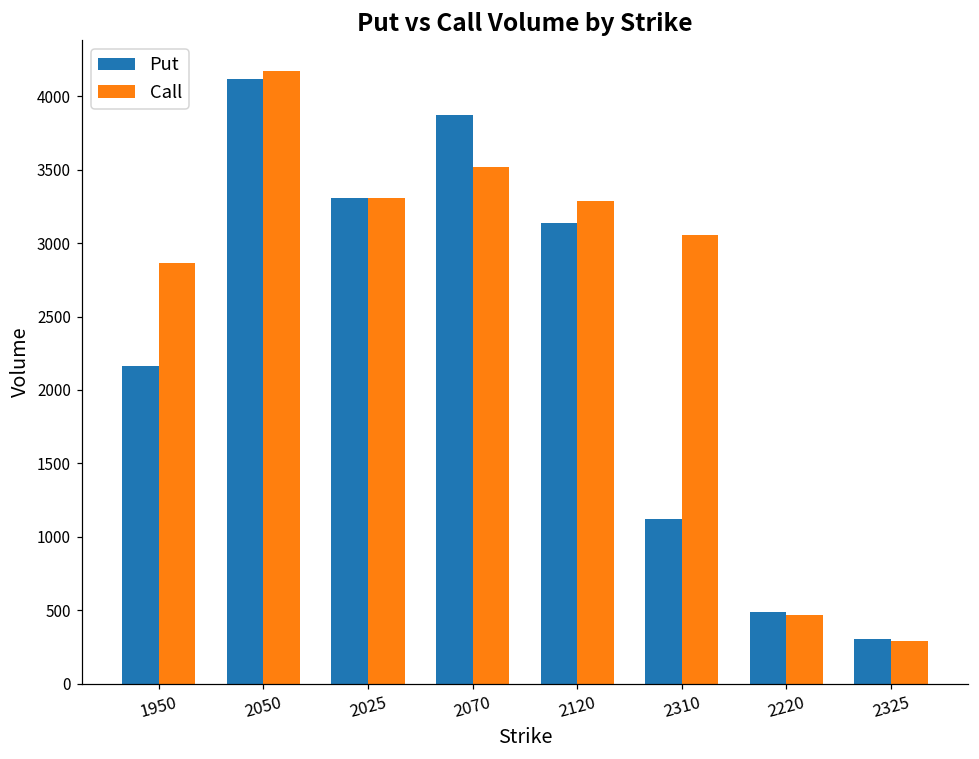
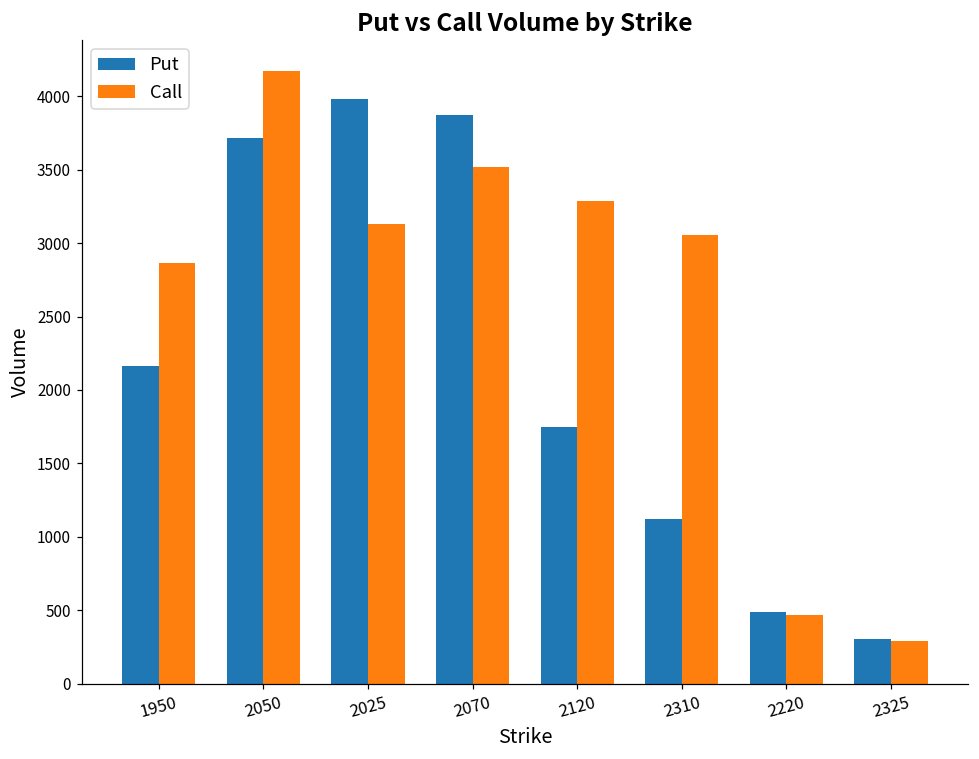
Put, 2050: 4120 -> 3720
Put, 2025: 3310 -> 3980
Call, 2025: 3310 -> 3130
Put, 2120: 3140 -> 1750
